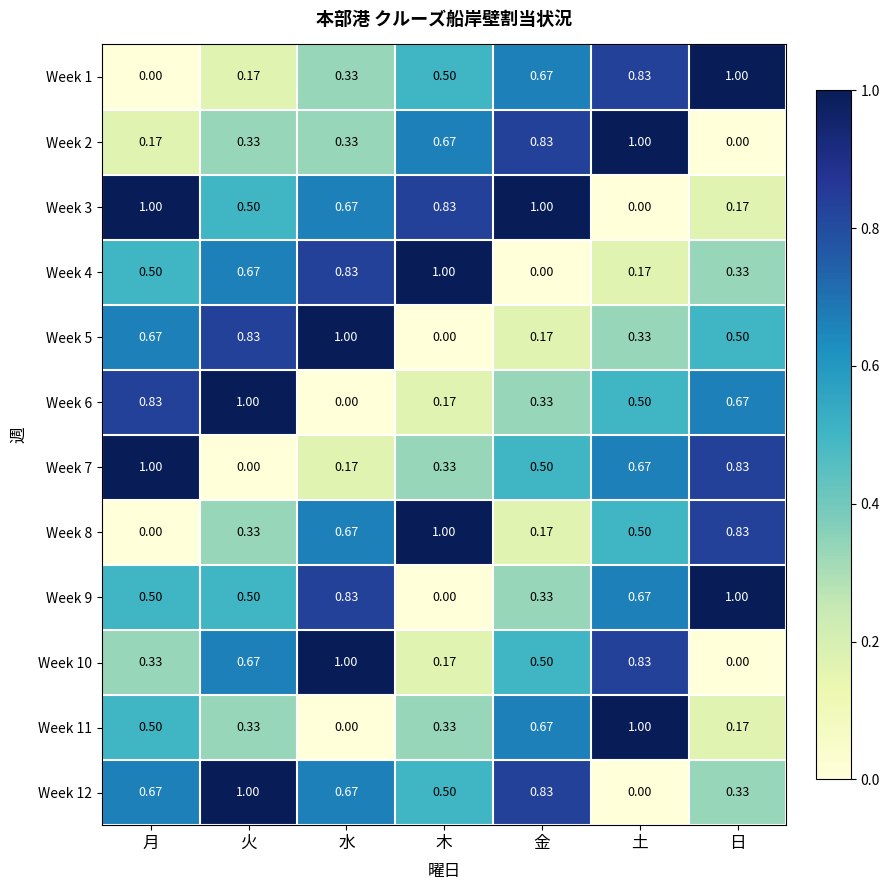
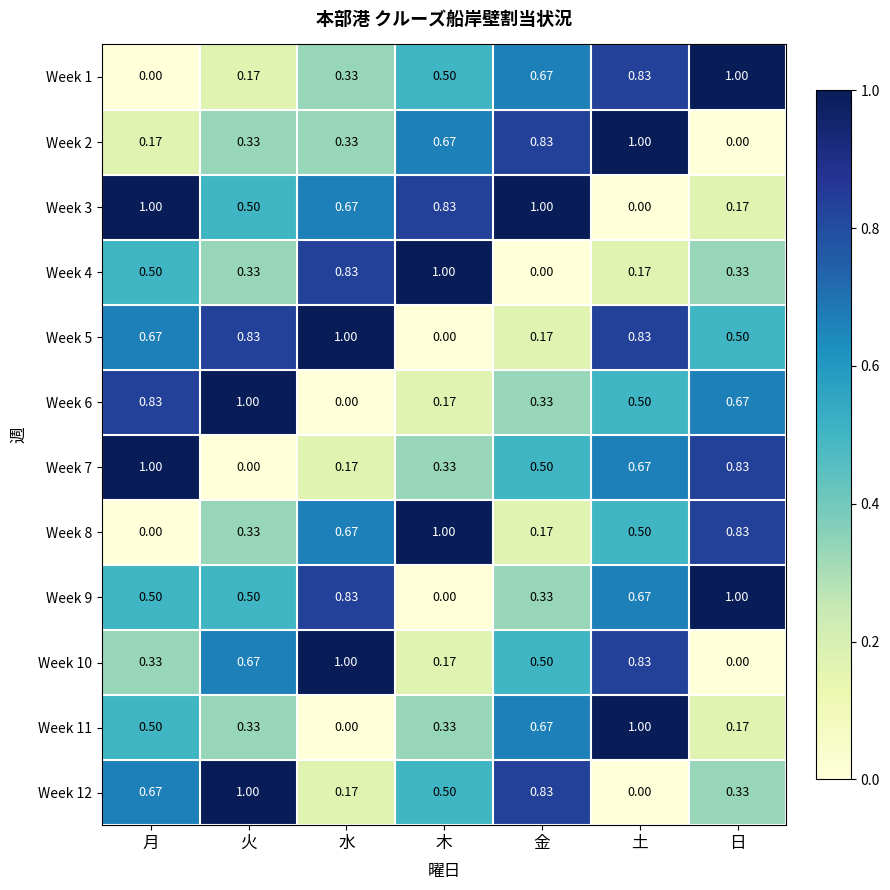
Week 4, 火: 0.67 -> 0.33
Week 5, 土: 0.33 -> 0.83
Week 12, 水: 0.67 -> 0.17
